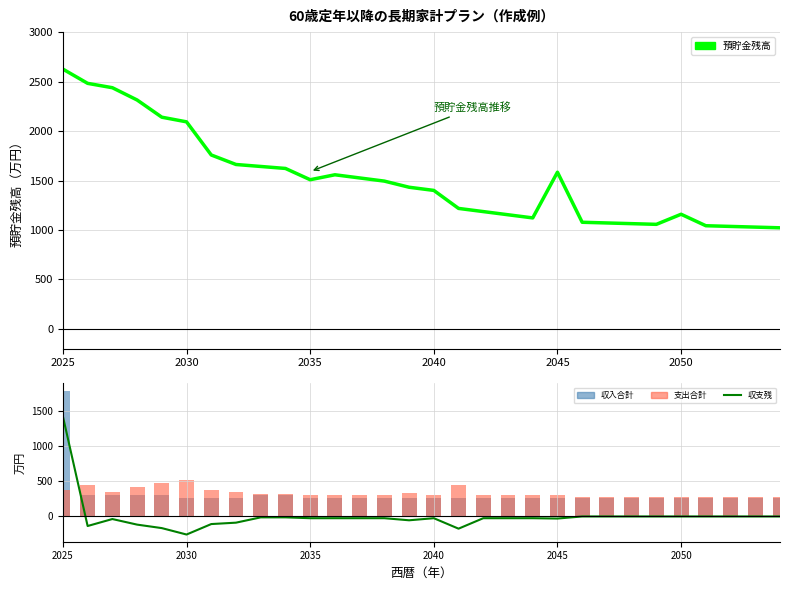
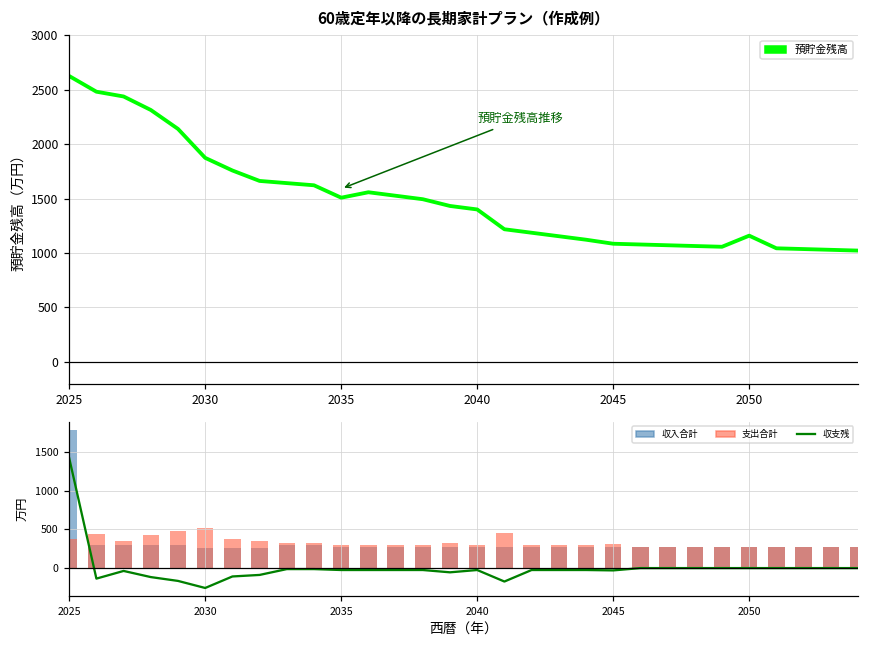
60歳定年以降の長期家計プラン（作成例）, 2030: 2100 -> 1900
60歳定年以降の長期家計プラン（作成例）, 2045: 1600 -> 1100
